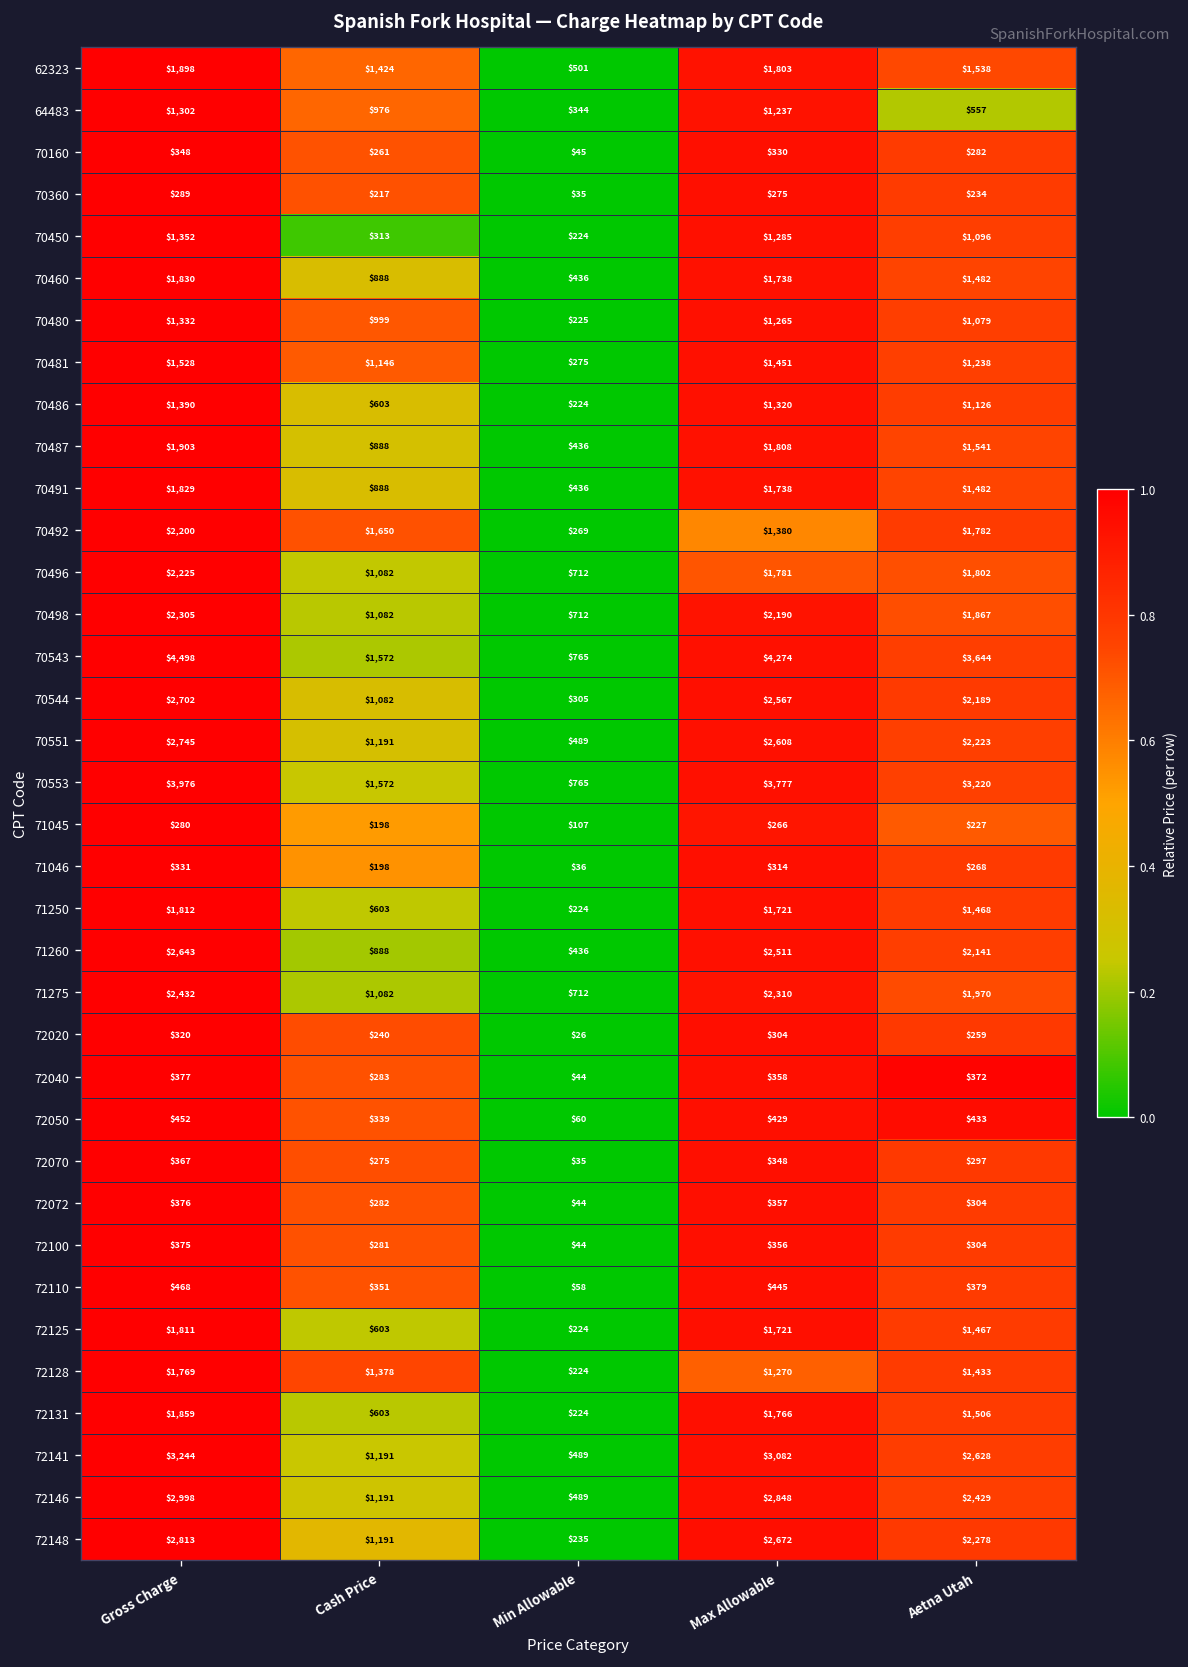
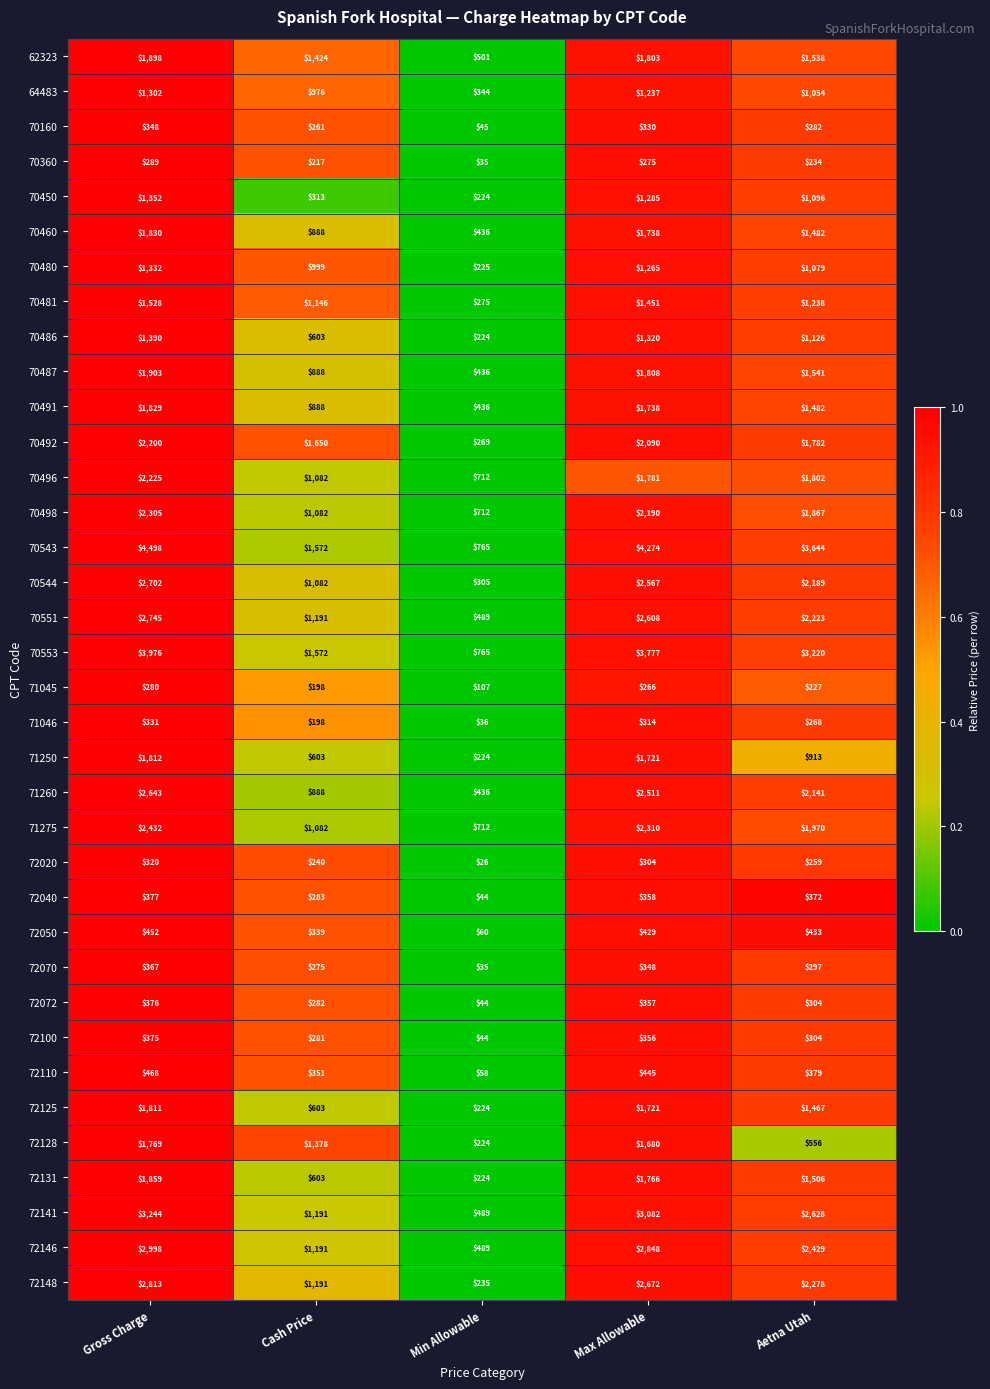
64483, Aetna Utah: $557 -> $1,054
70492, Max Allowable: $1,380 -> $2,090
71250, Aetna Utah: $1,468 -> $913
72128, Max Allowable: $1,270 -> $1,680
72128, Aetna Utah: $1,433 -> $556
